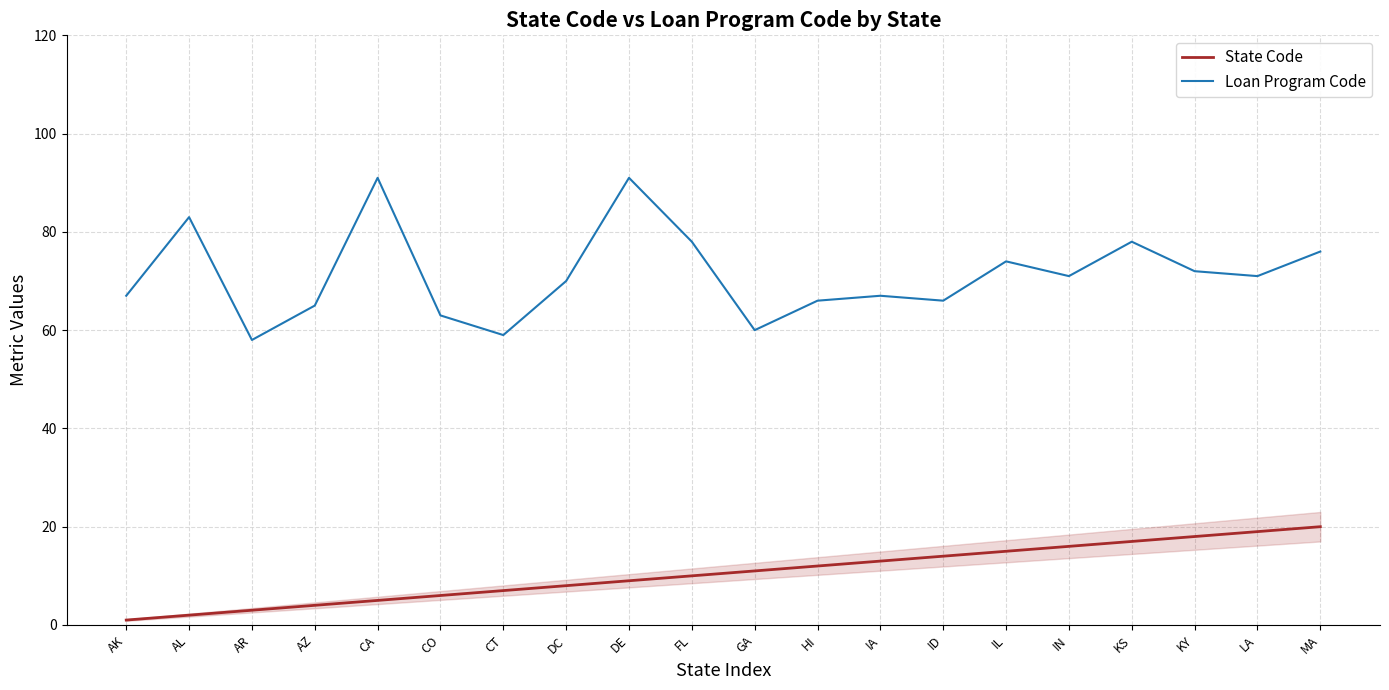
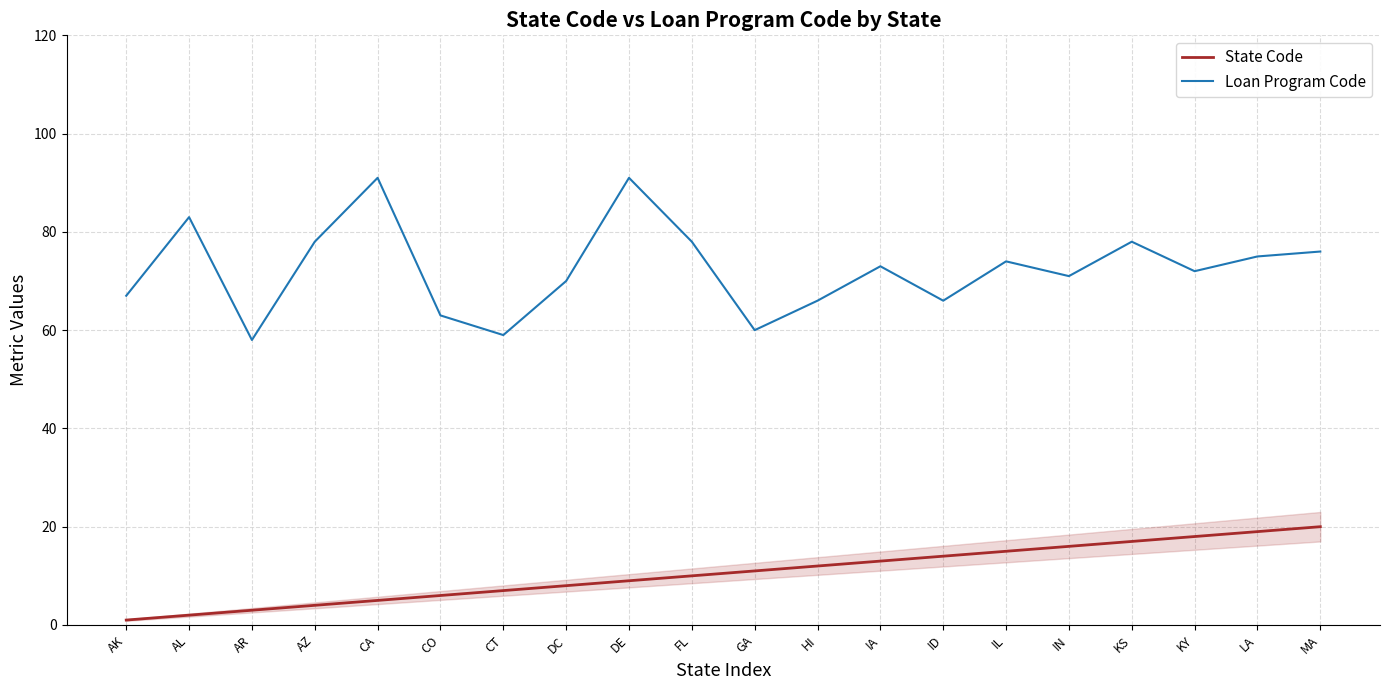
Loan Program Code, AZ: 65 -> 78
Loan Program Code, IA: 67 -> 73
Loan Program Code, LA: 71 -> 75
